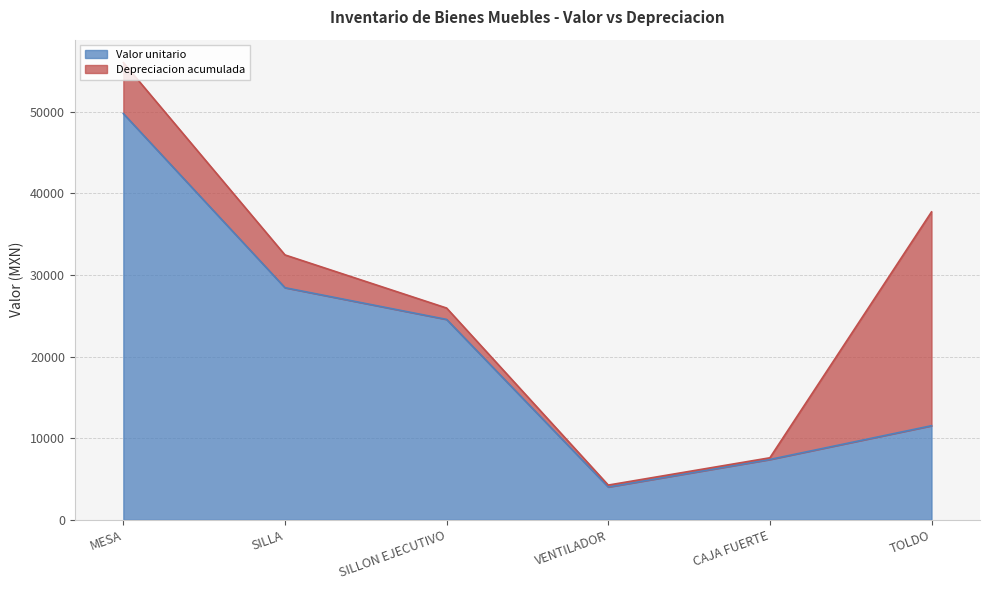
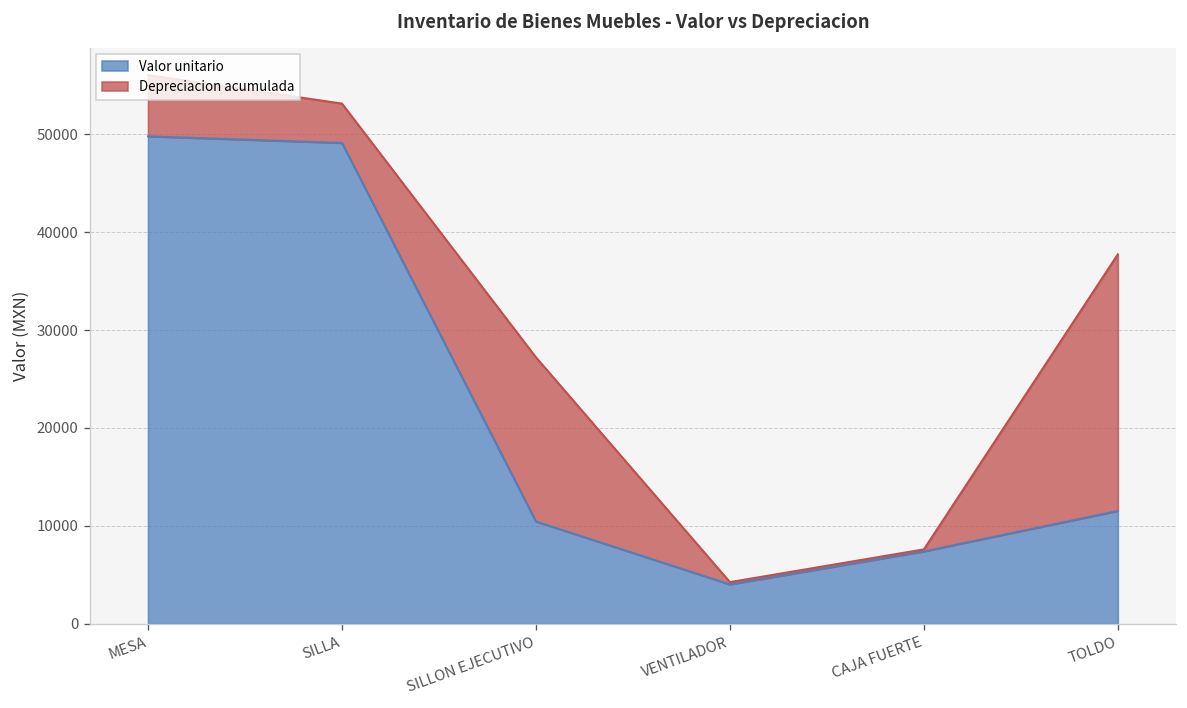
Valor unitario, SILLA: 28000 -> 49000
Valor unitario, SILLON EJECUTIVO: 25000 -> 10000
Depreciacion acumulada, SILLON EJECUTIVO: 1000 -> 17000
